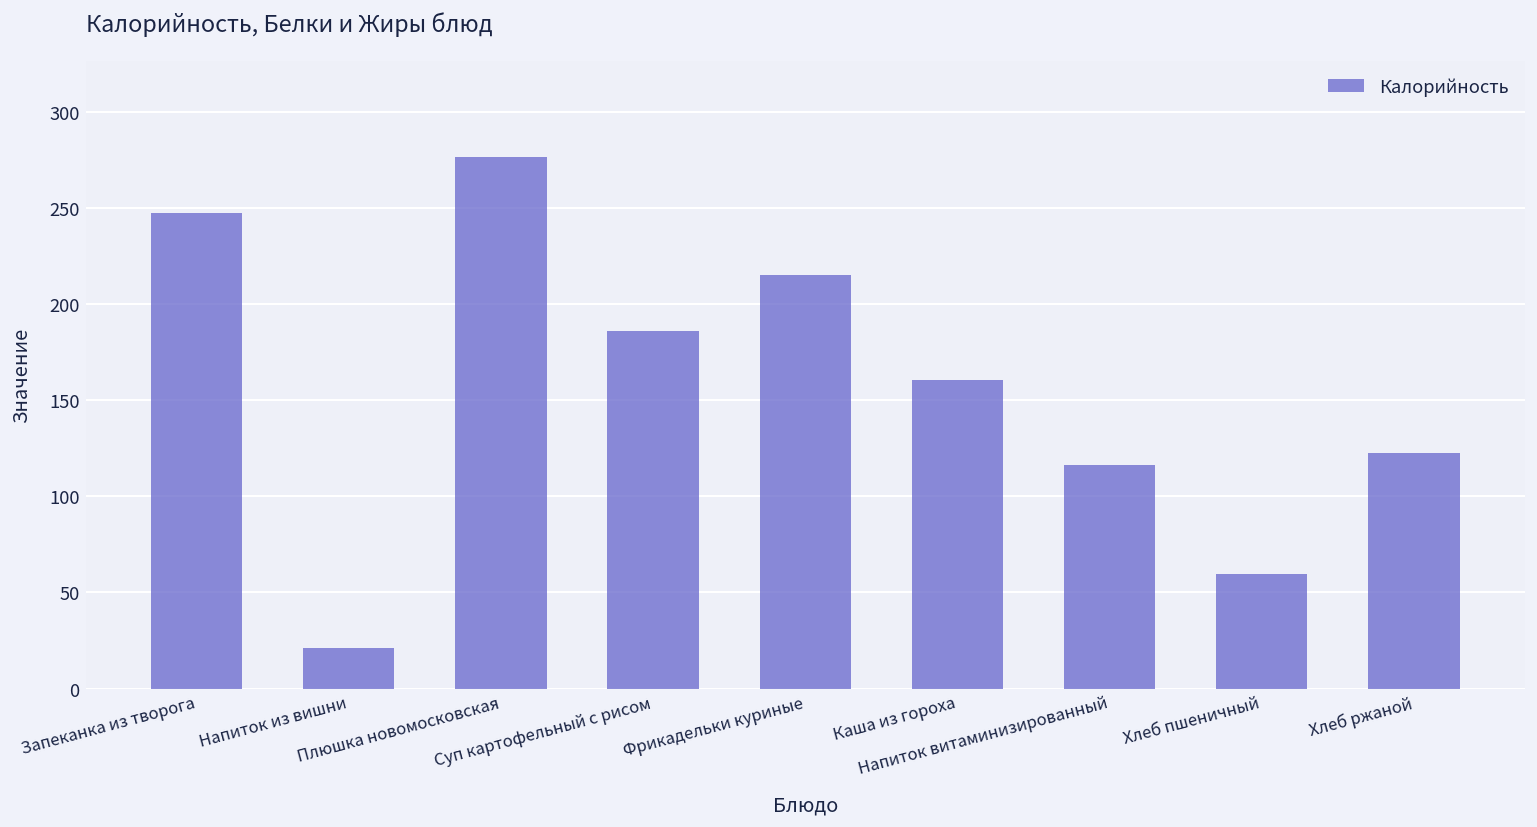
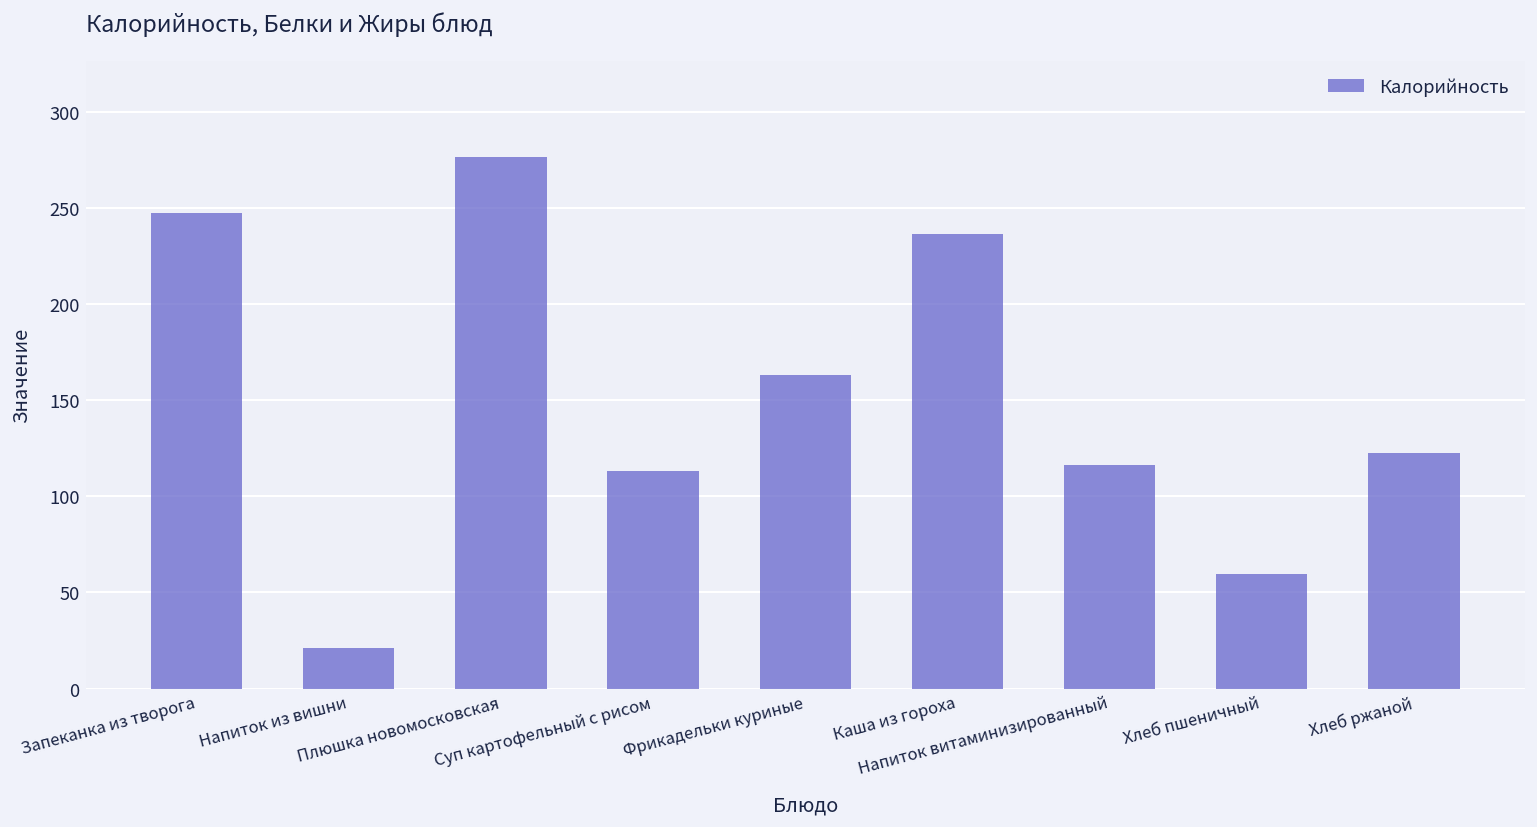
Суп картофельный с рисом: 186 -> 113
Фрикадельки куриные: 215 -> 163
Каша из гороха: 161 -> 236
